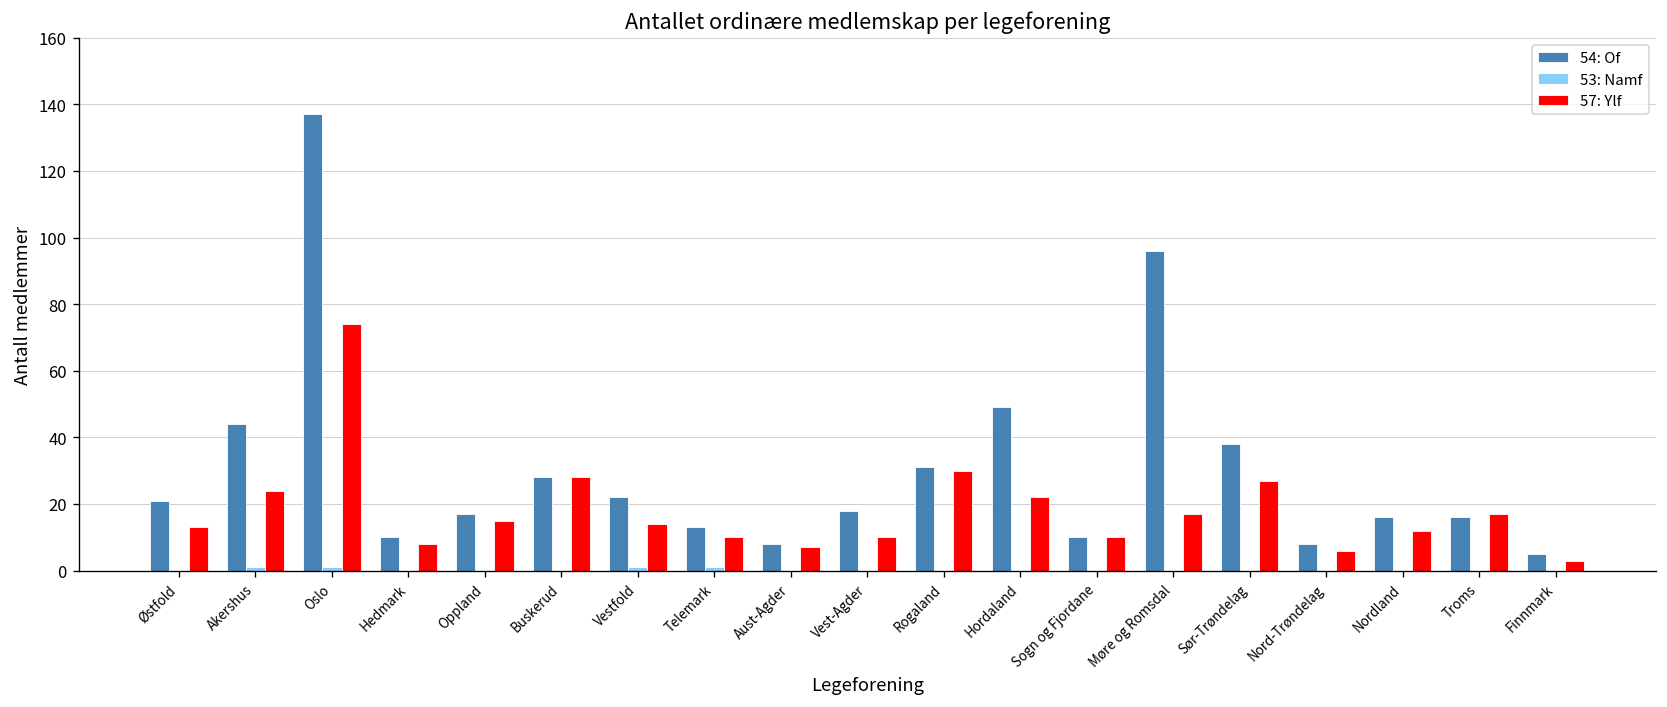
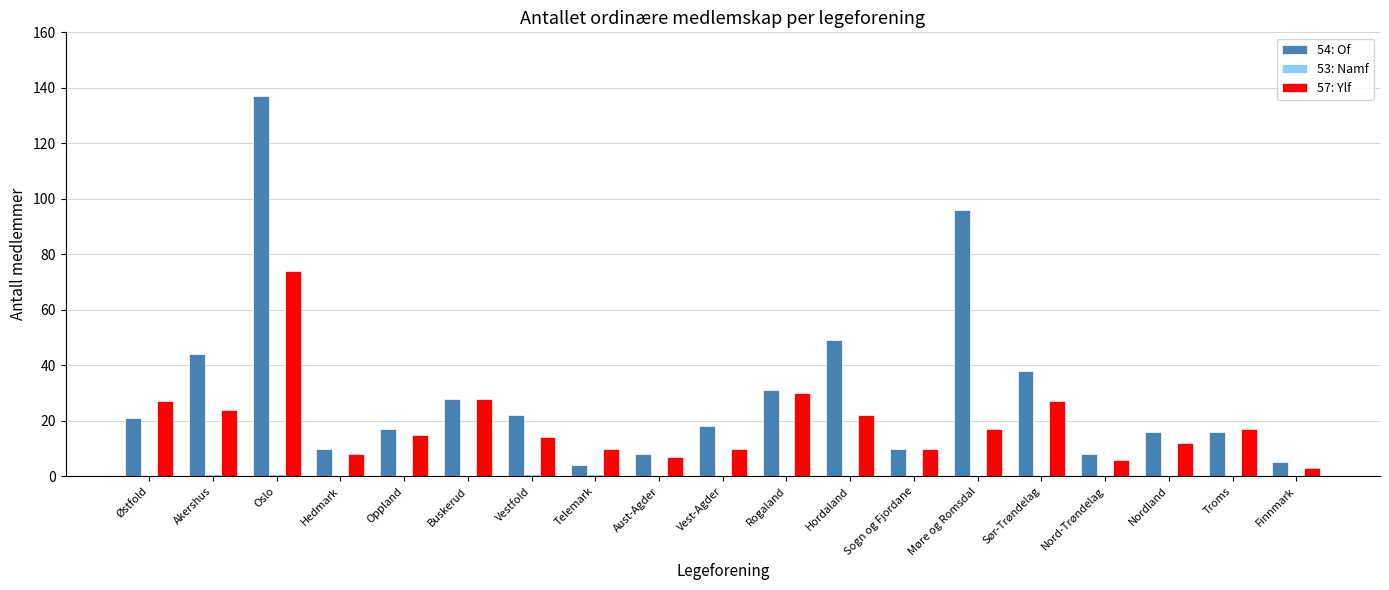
57: Ylf, Østfold: 13 -> 27
54: Of, Telemark: 13 -> 4
